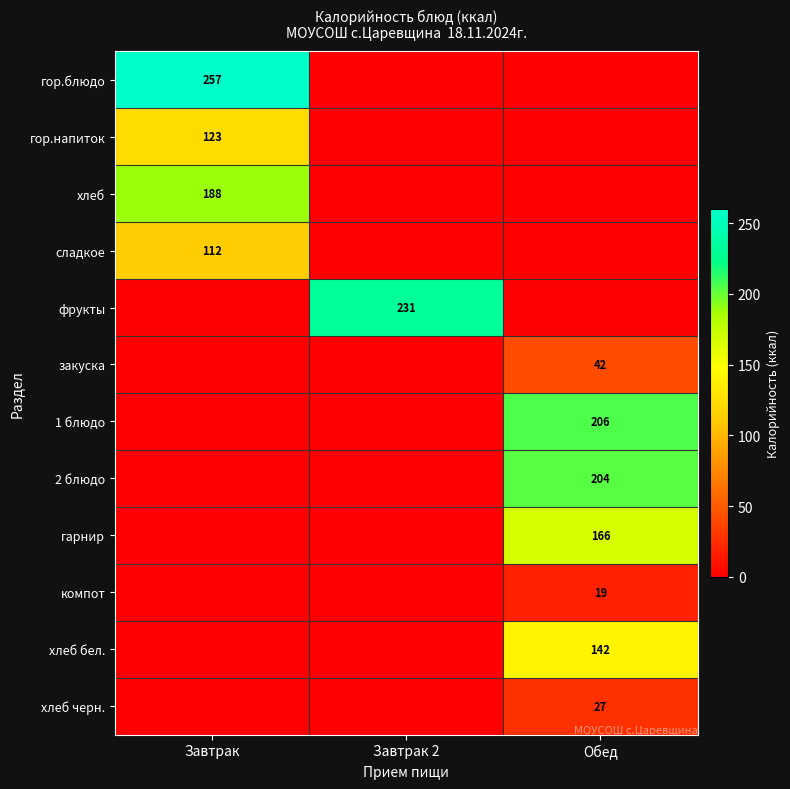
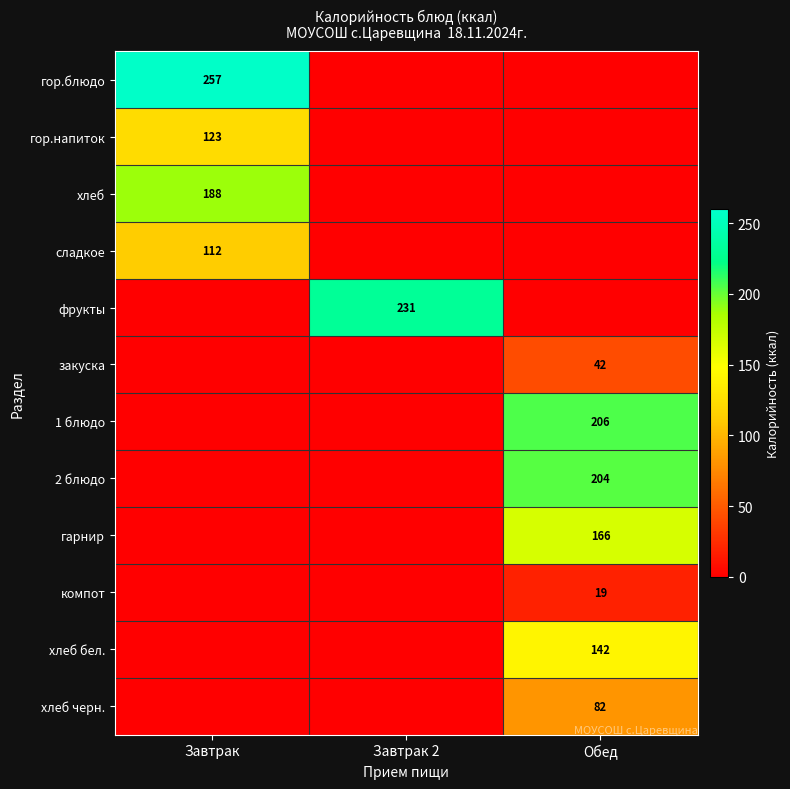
хлеб черн., Обед: 27 -> 82
